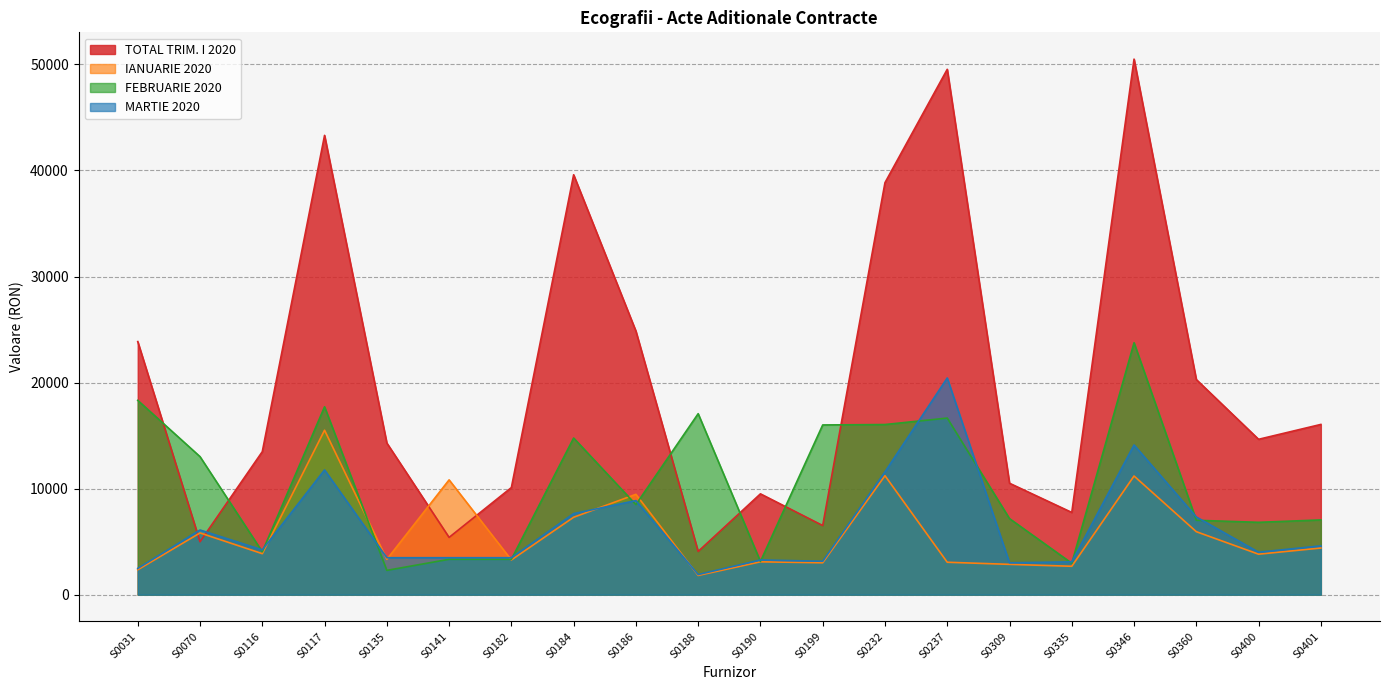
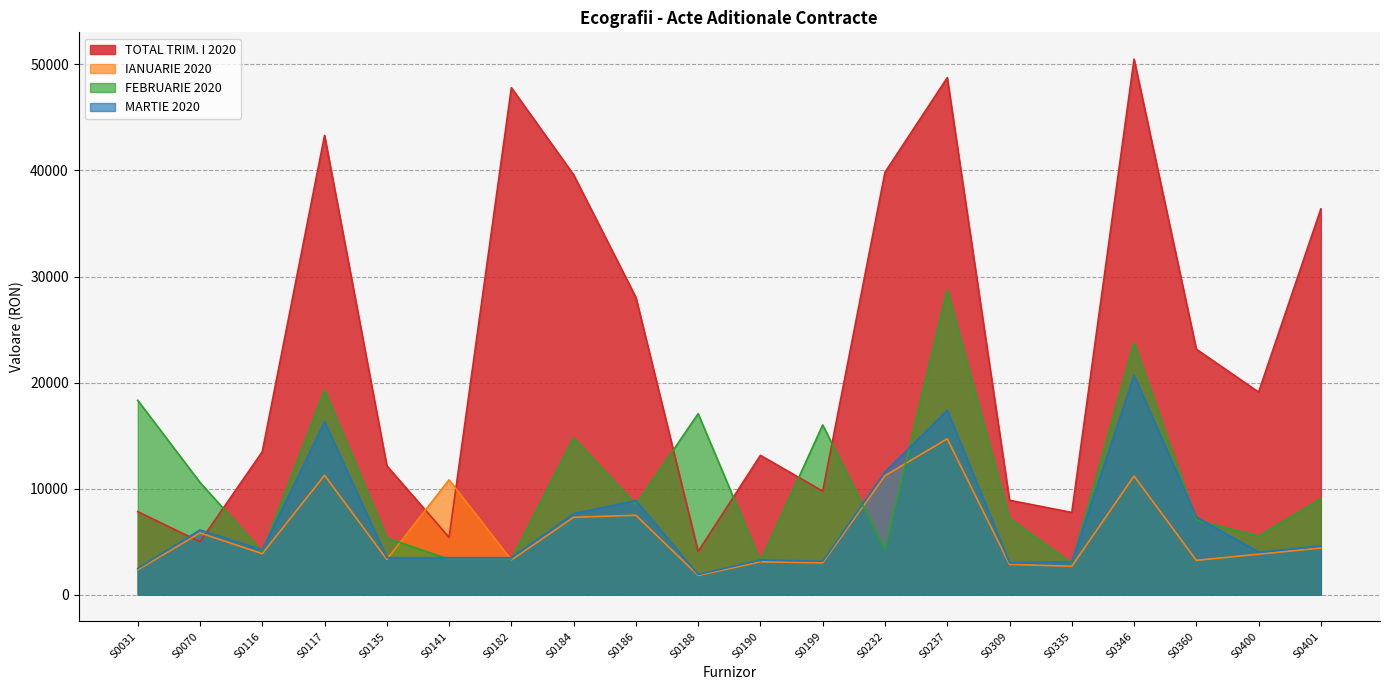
TOTAL TRIM. I 2020, S0031: 23900 -> 7800
FEBRUARIE 2020, S0070: 13000 -> 10600
IANUARIE 2020, S0117: 15500 -> 11300
FEBRUARIE 2020, S0117: 17700 -> 19300
MARTIE 2020, S0117: 11800 -> 16300
TOTAL TRIM. I 2020, S0135: 14300 -> 12200
FEBRUARIE 2020, S0135: 2300 -> 5300
TOTAL TRIM. I 2020, S0182: 10100 -> 47800
TOTAL TRIM. I 2020, S0186: 24900 -> 28000
IANUARIE 2020, S0186: 9500 -> 7500
TOTAL TRIM. I 2020, S0190: 9500 -> 13100
TOTAL TRIM. I 2020, S0199: 6500 -> 9800
TOTAL TRIM. I 2020, S0232: 38800 -> 39800
FEBRUARIE 2020, S0232: 16000 -> 4300
TOTAL TRIM. I 2020, S0237: 49500 -> 48700
IANUARIE 2020, S0237: 3100 -> 14700
FEBRUARIE 2020, S0237: 16700 -> 28700
MARTIE 2020, S0237: 20400 -> 17400
TOTAL TRIM. I 2020, S0309: 10500 -> 8900
MARTIE 2020, S0346: 14100 -> 20700
TOTAL TRIM. I 2020, S0360: 20300 -> 23100
IANUARIE 2020, S0360: 5900 -> 3200
TOTAL TRIM. I 2020, S0400: 14700 -> 19100
FEBRUARIE 2020, S0400: 6800 -> 5500
TOTAL TRIM. I 2020, S0401: 16100 -> 36400
FEBRUARIE 2020, S0401: 7100 -> 9000
